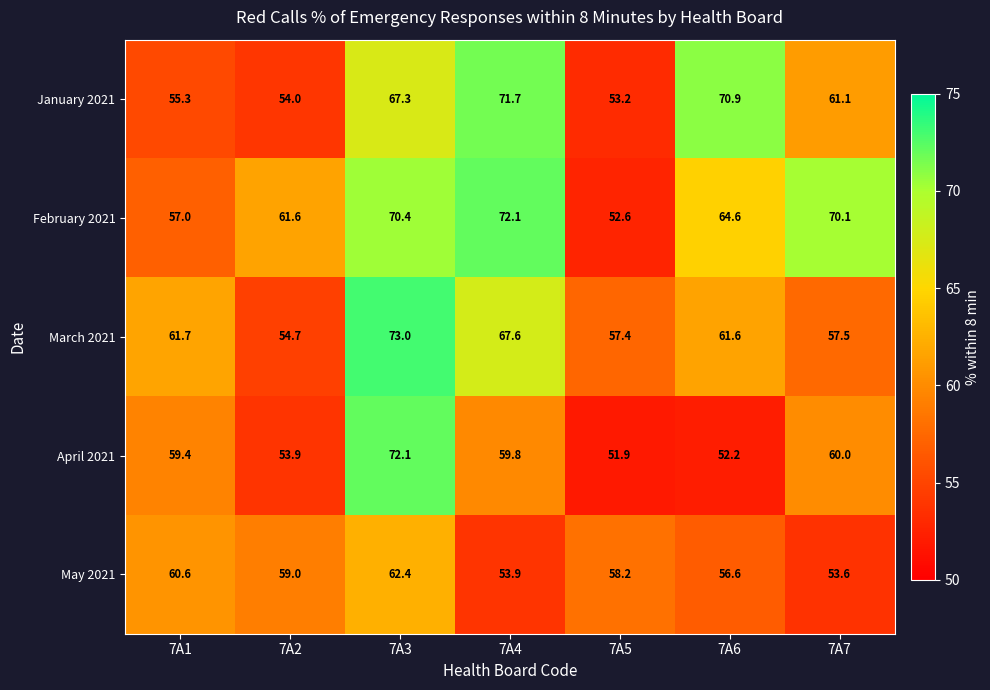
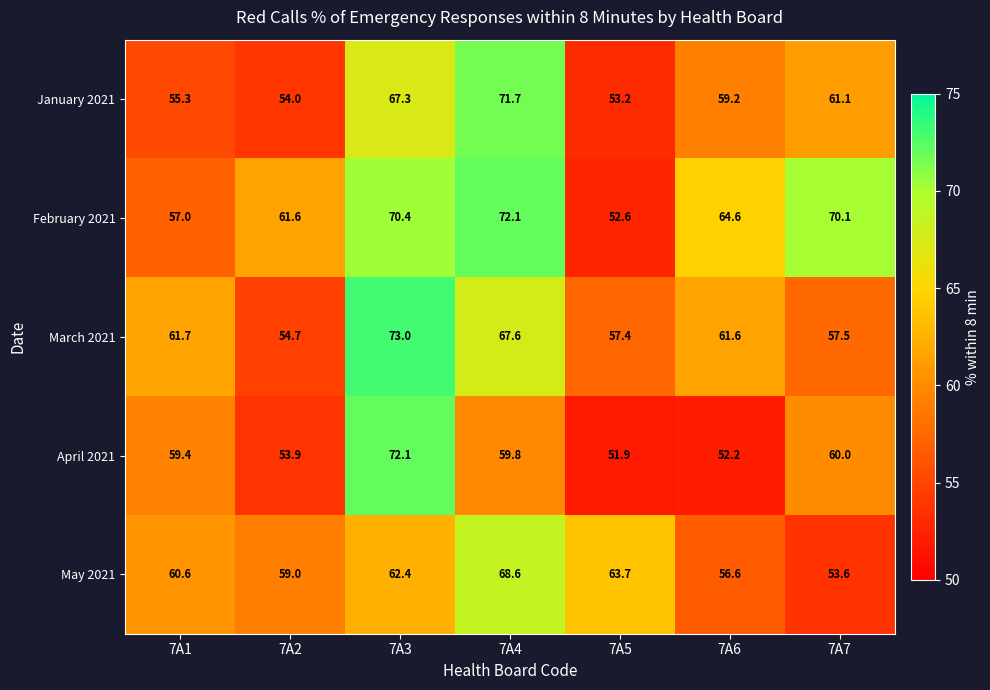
January 2021, 7A6: 70.9 -> 59.2
May 2021, 7A4: 53.9 -> 68.6
May 2021, 7A5: 58.2 -> 63.7
